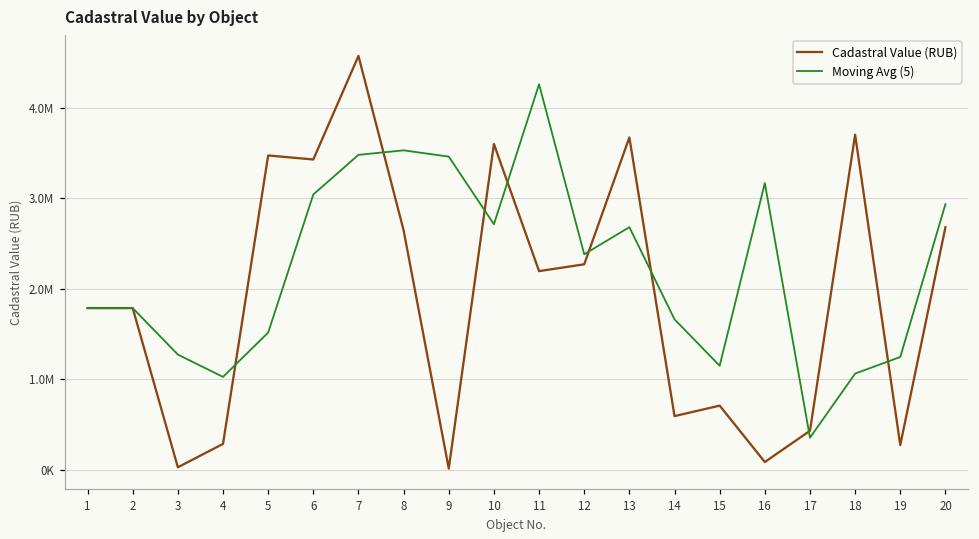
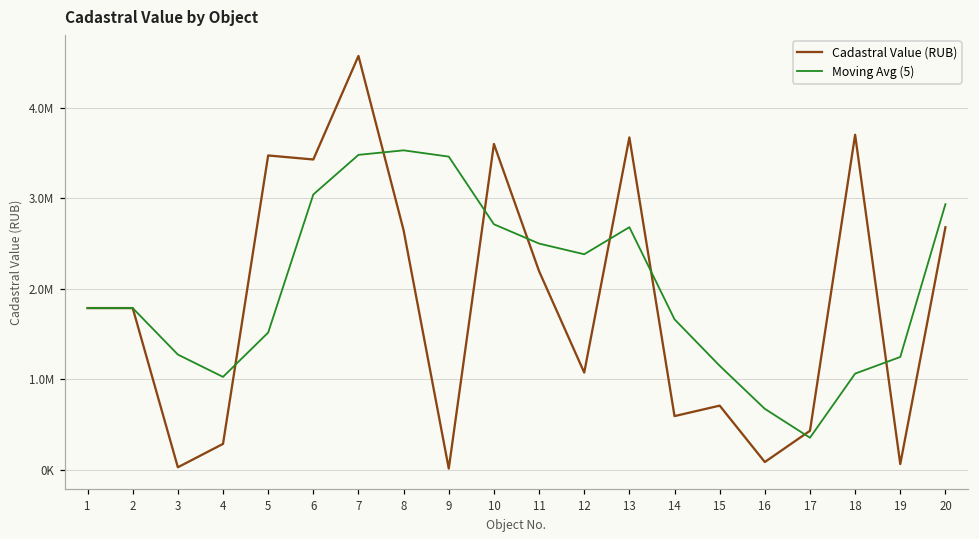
Moving Avg (5), 11: 4300000 -> 2500000
Cadastral Value (RUB), 12: 2300000 -> 1100000
Moving Avg (5), 16: 3200000 -> 700000
Cadastral Value (RUB), 19: 300000 -> 100000
